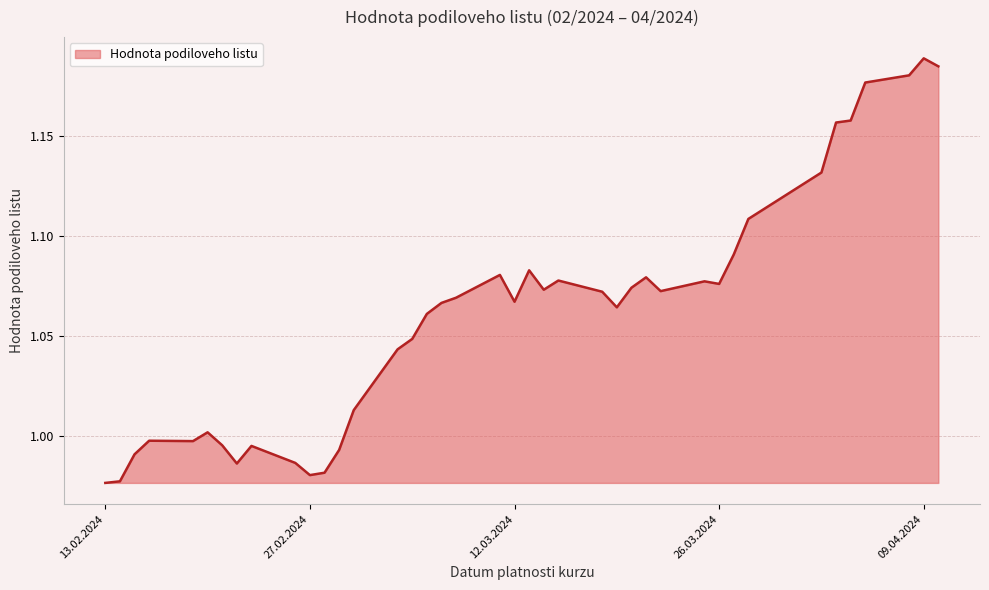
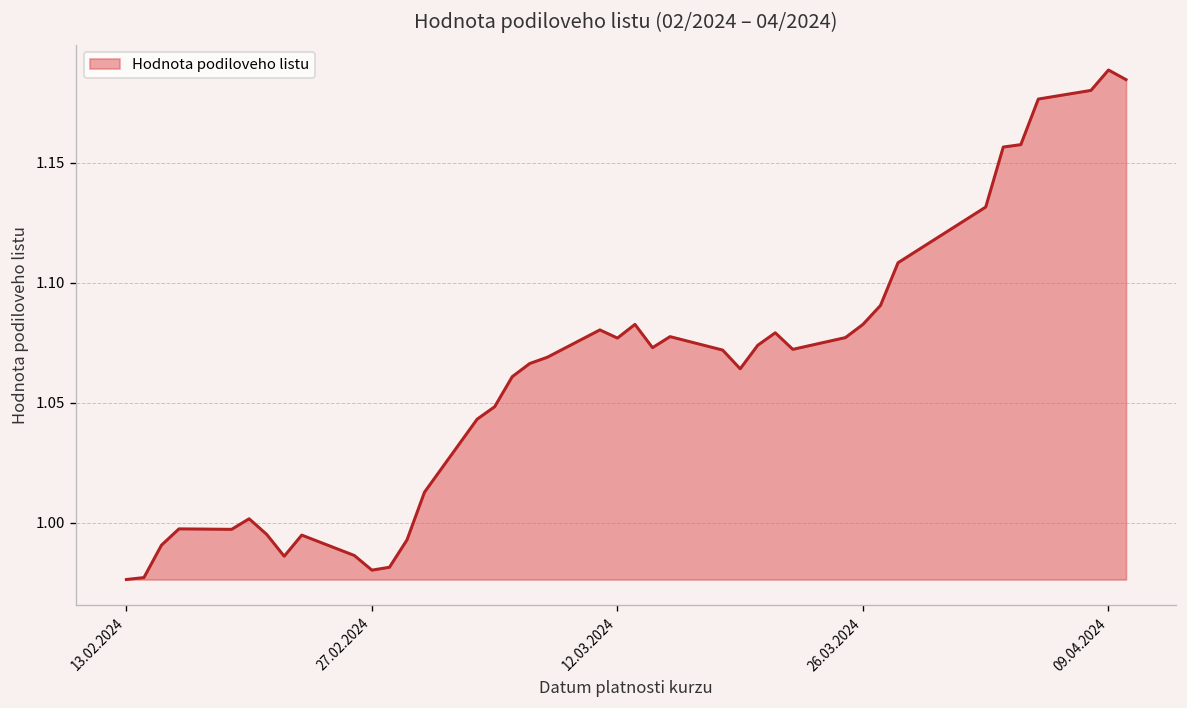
12.03.2024: 1.067 -> 1.077
26.03.2024: 1.076 -> 1.083
